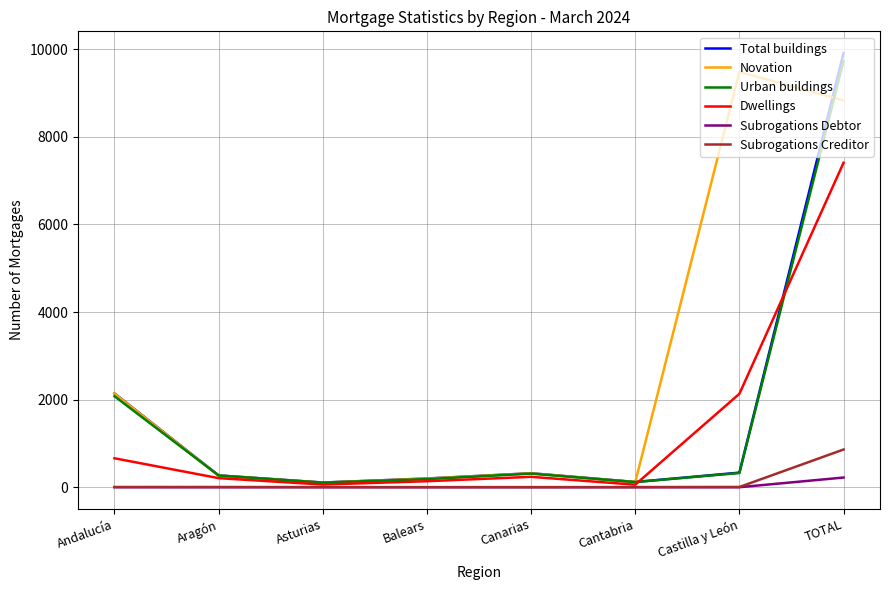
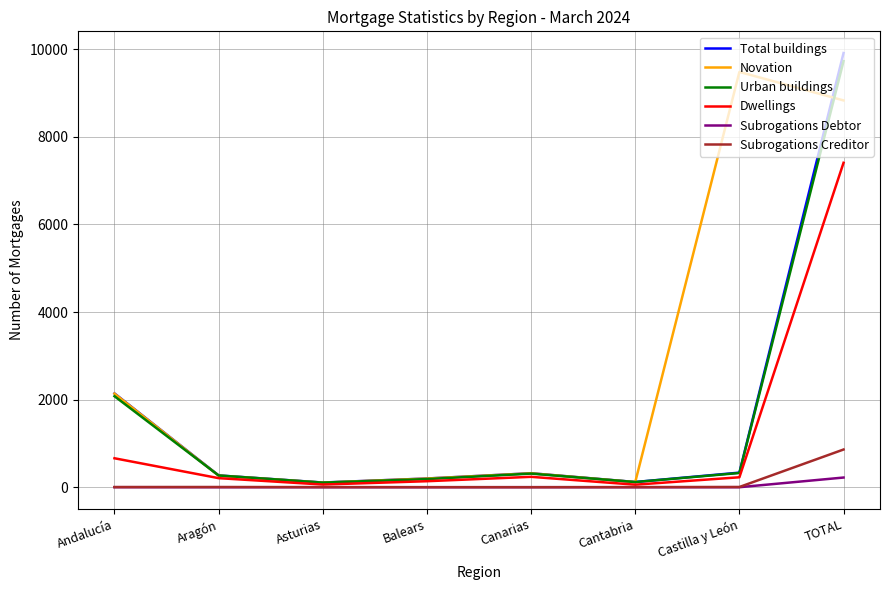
Dwellings, Castilla y León: 2100 -> 200
